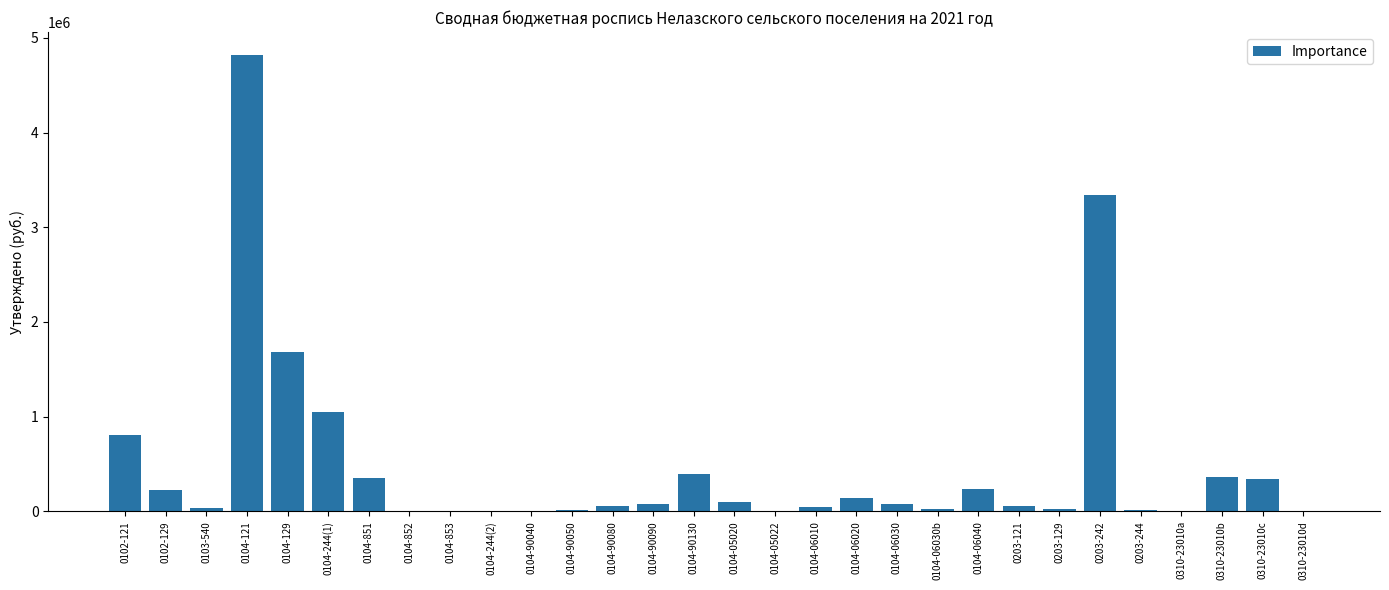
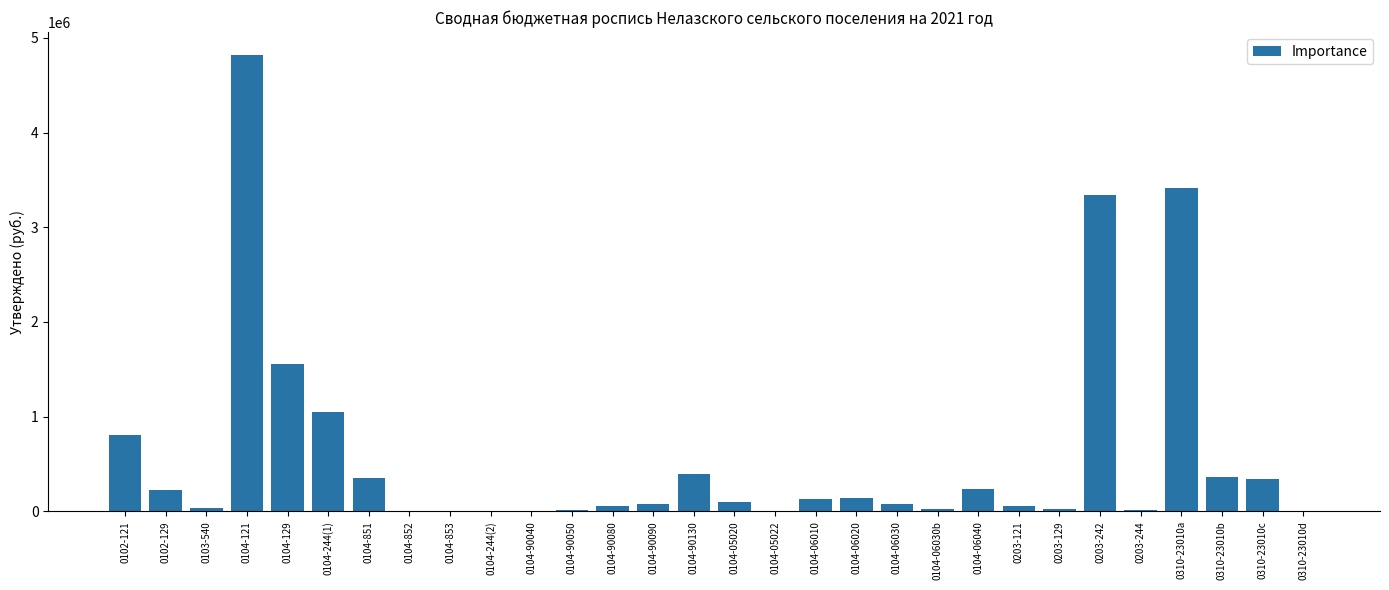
0104-129: 1700000 -> 1600000
0104-06010: 0 -> 100000
0310-23010a: 0 -> 3400000
